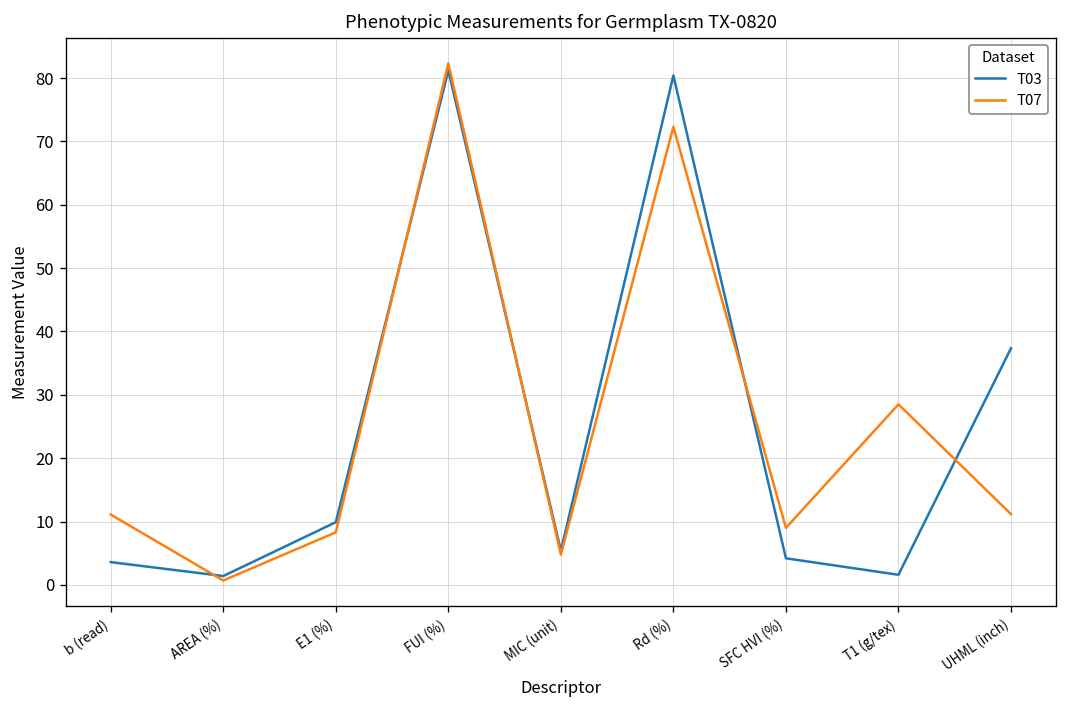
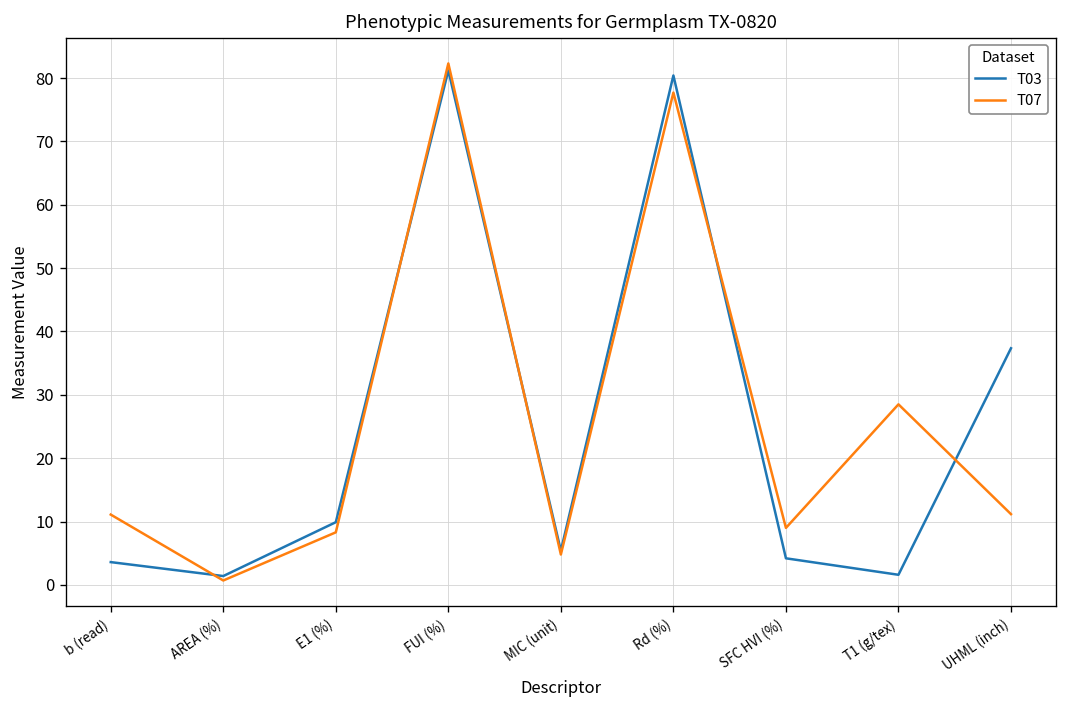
T07, Rd (%): 72 -> 78
